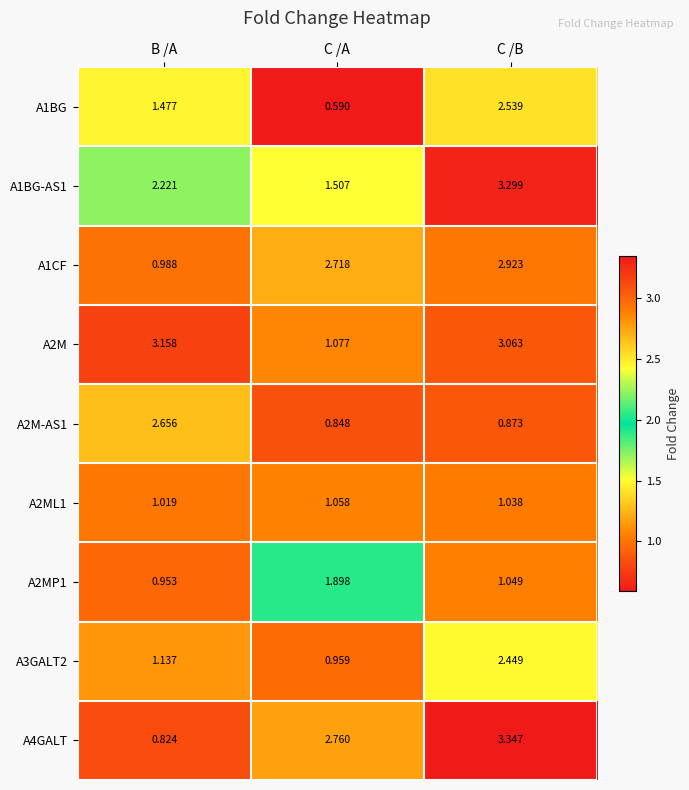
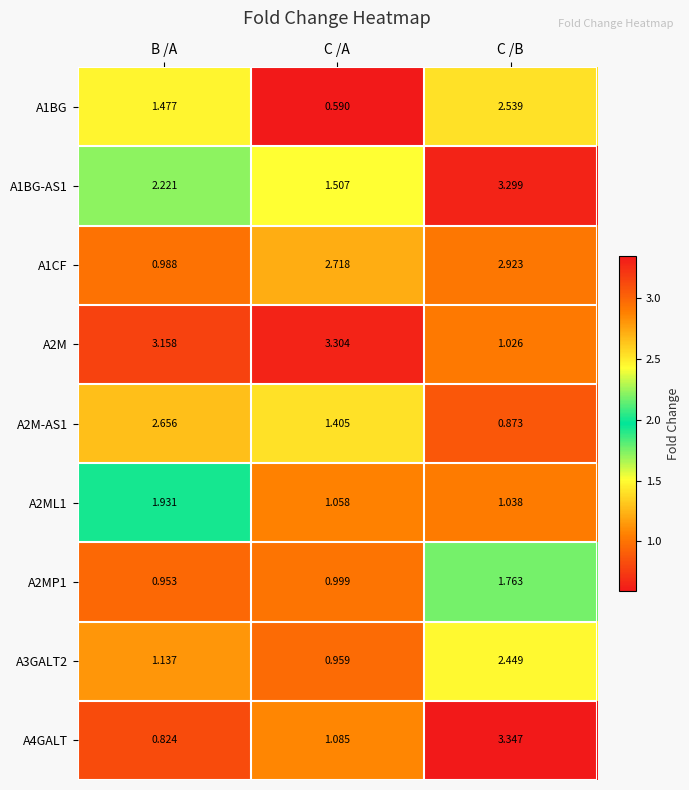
A2M, C /A: 1.077 -> 3.304
A2M, C /B: 3.063 -> 1.026
A2M-AS1, C /A: 0.848 -> 1.405
A2ML1, B /A: 1.019 -> 1.931
A2MP1, C /A: 1.898 -> 0.999
A2MP1, C /B: 1.049 -> 1.763
A4GALT, C /A: 2.760 -> 1.085
